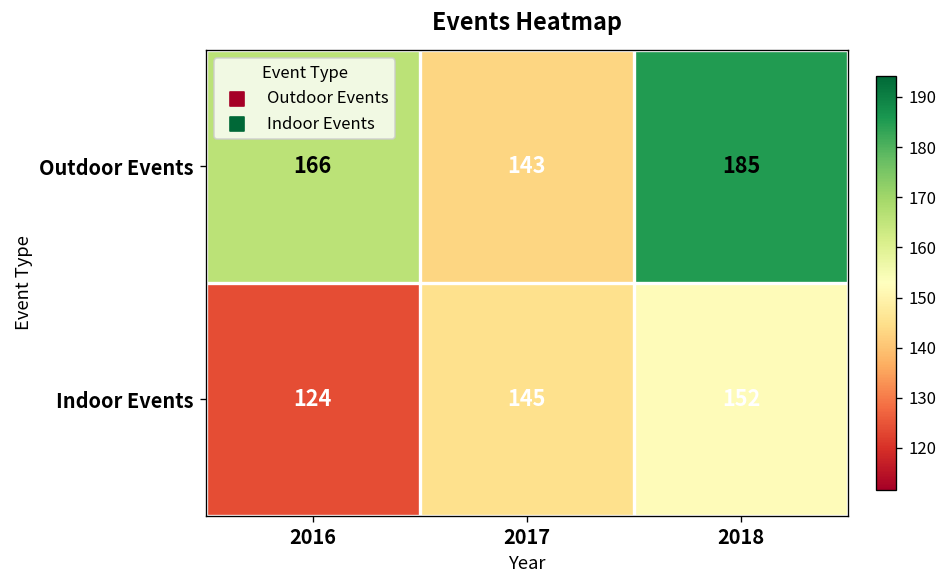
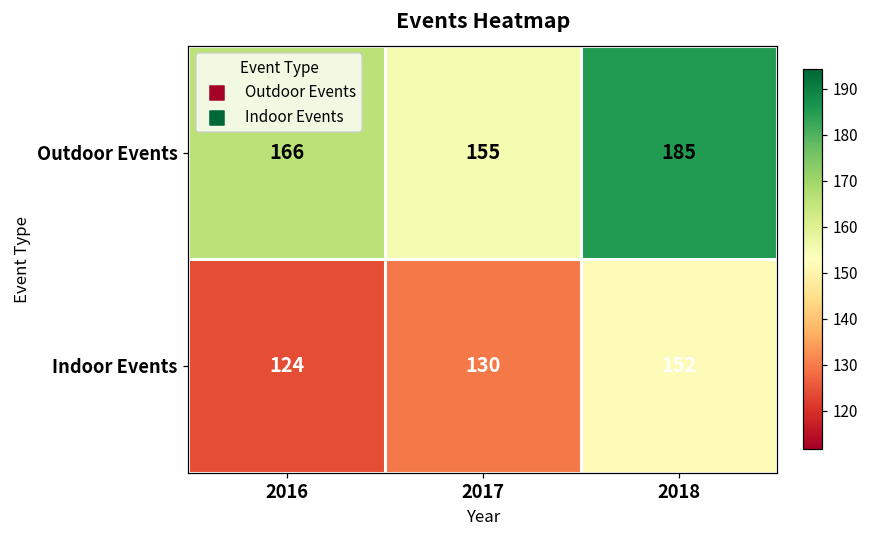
Outdoor Events, 2017: 143 -> 155
Indoor Events, 2017: 145 -> 130
